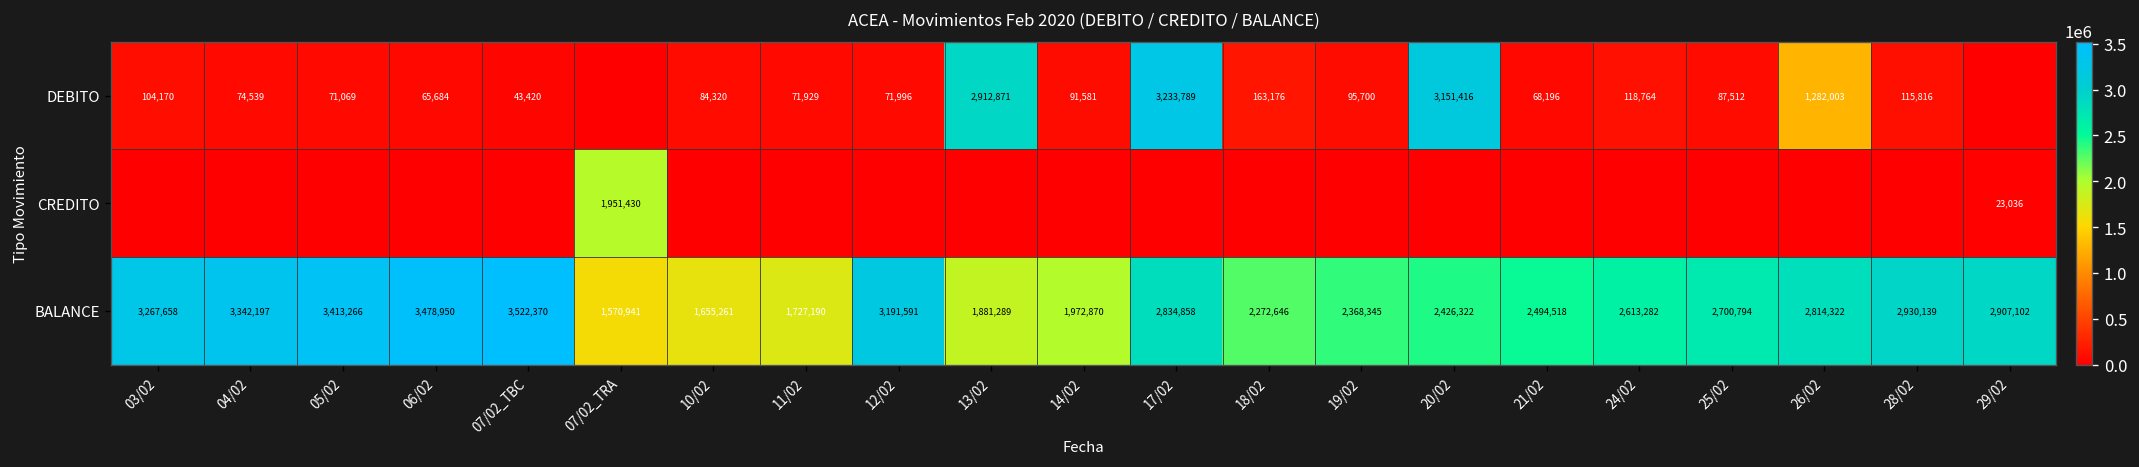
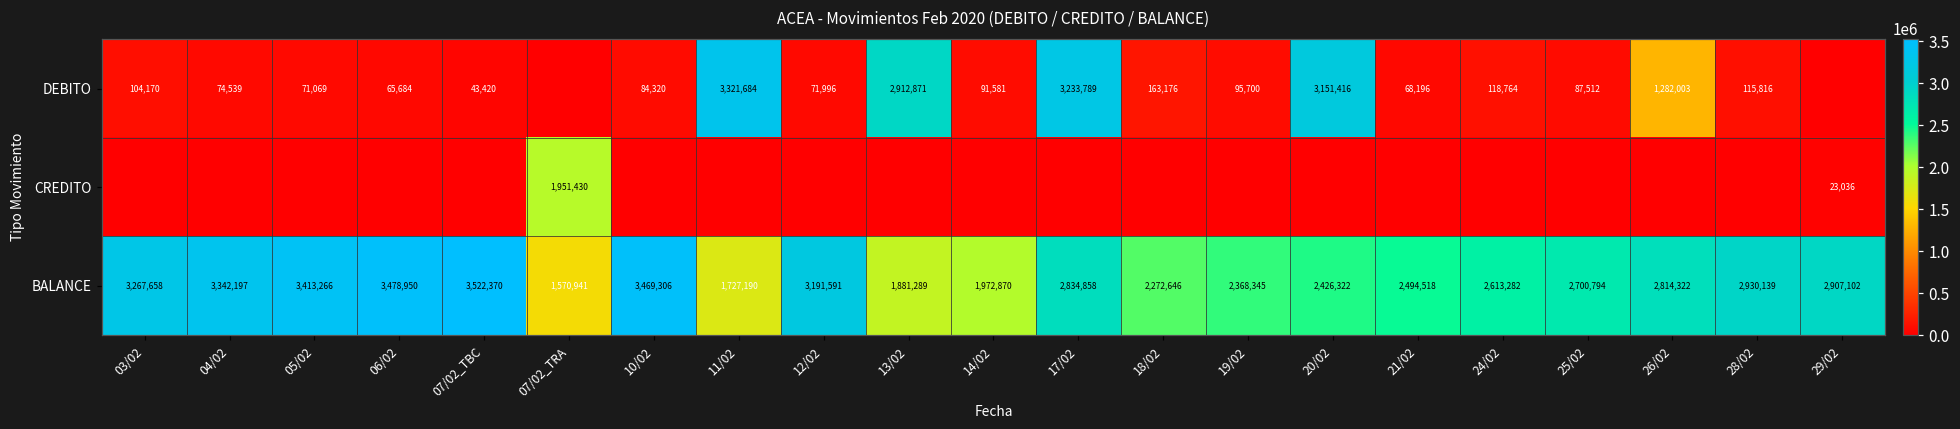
DEBITO, 11/02: 71,929 -> 3,321,684
BALANCE, 10/02: 1,655,261 -> 3,469,306
